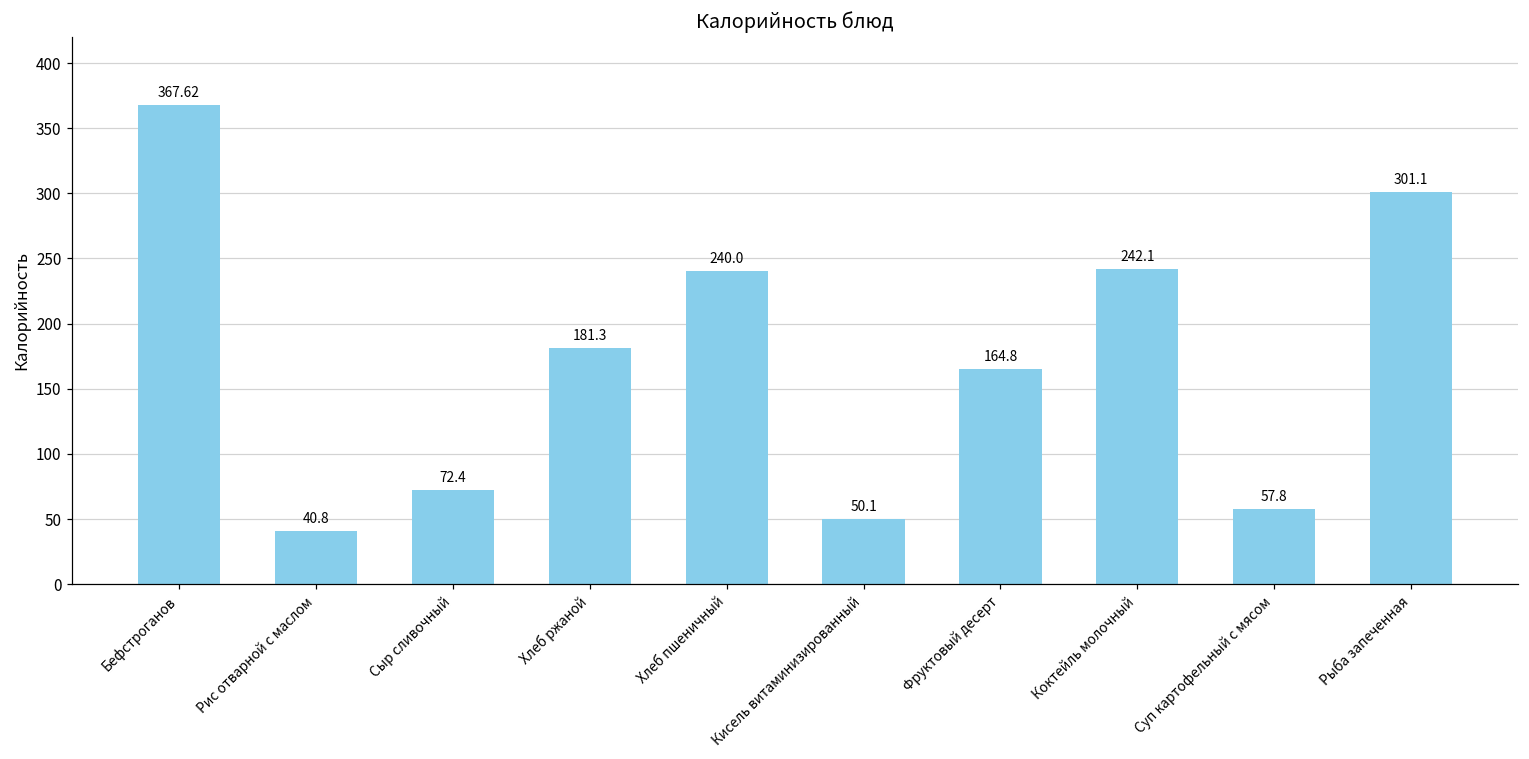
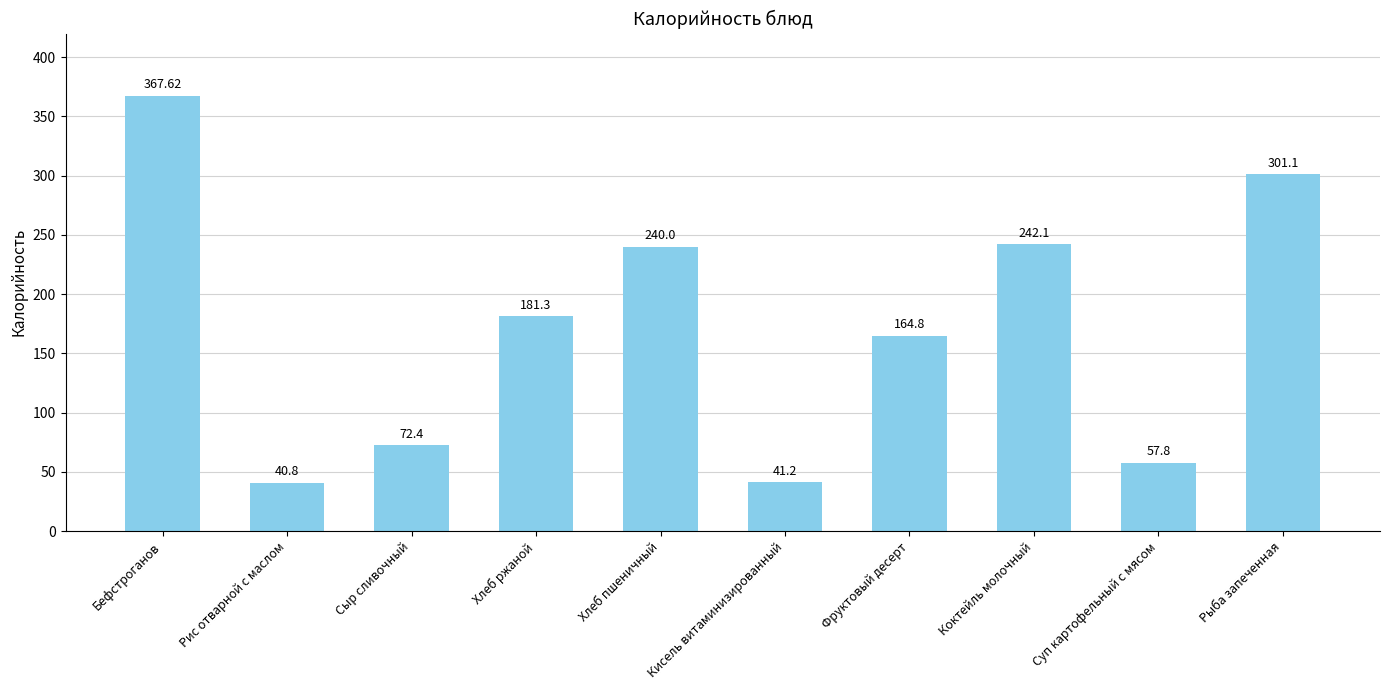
Кисель витаминизированный: 50.1 -> 41.2
